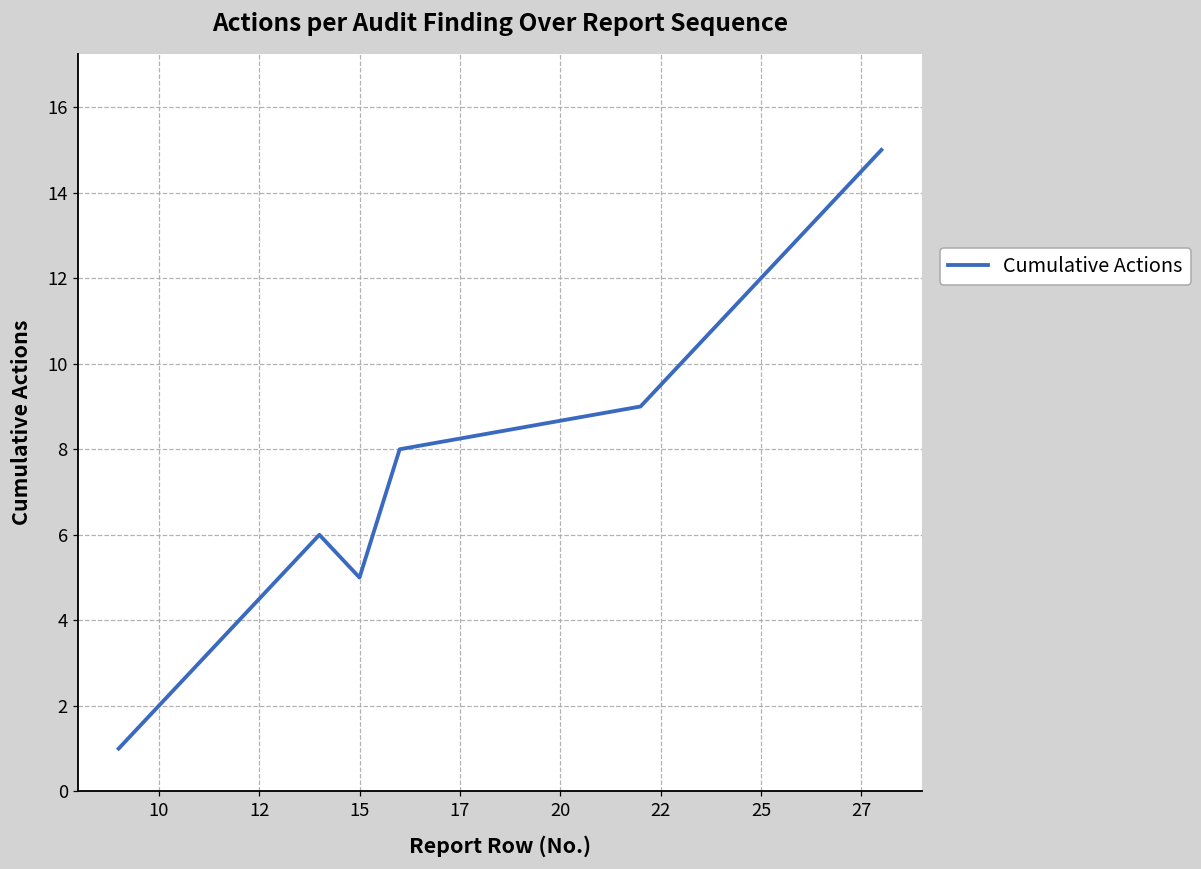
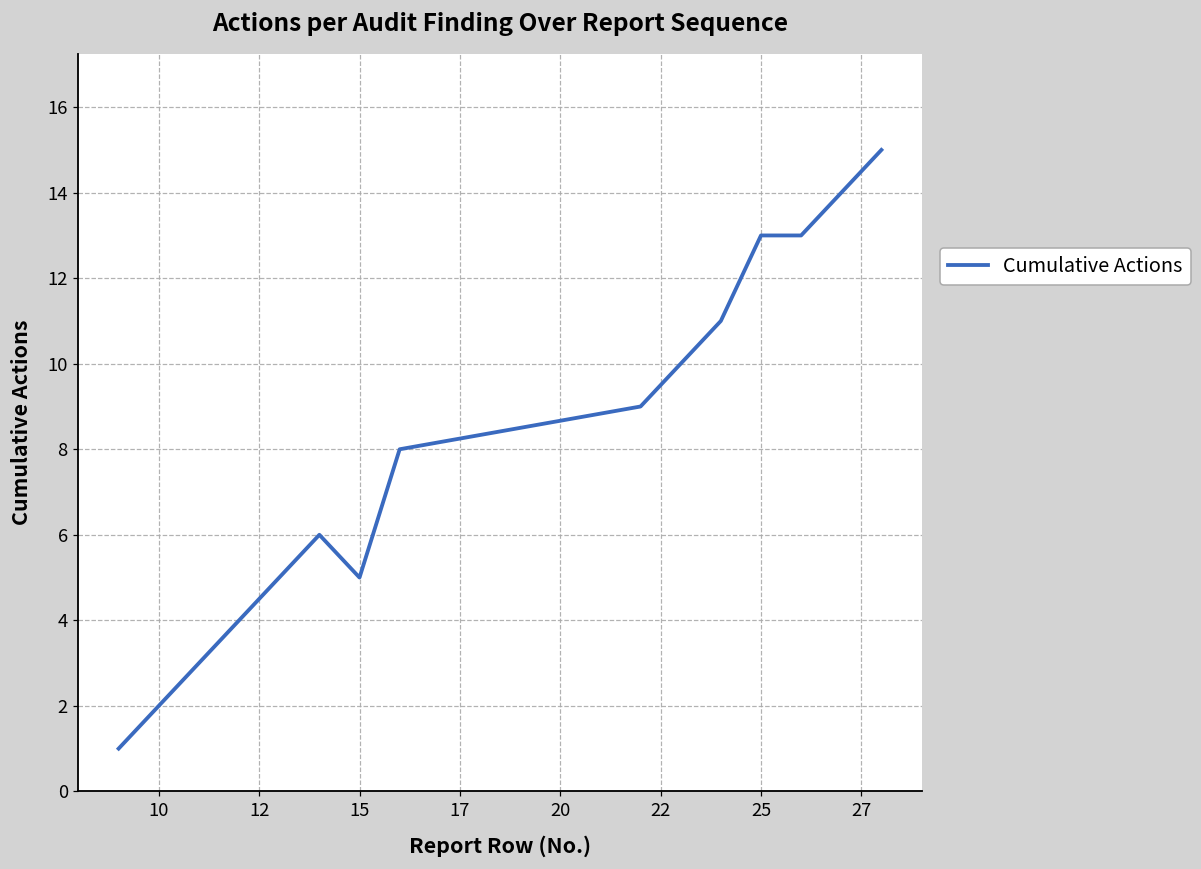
25: 12 -> 13
